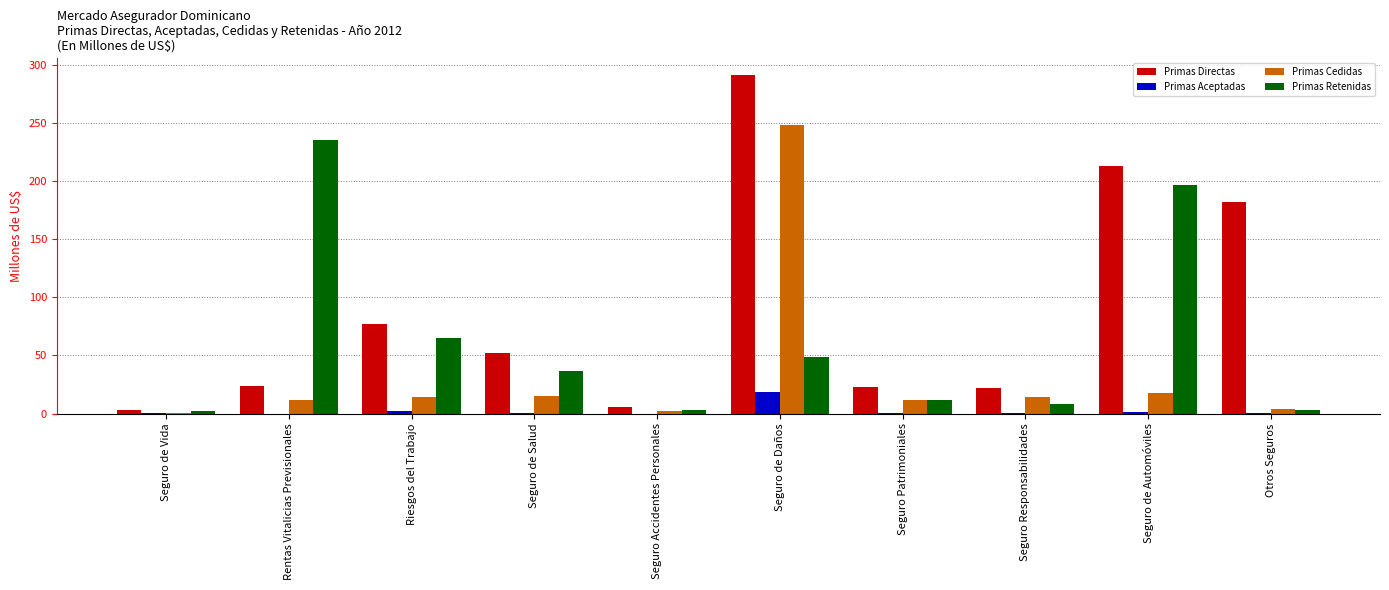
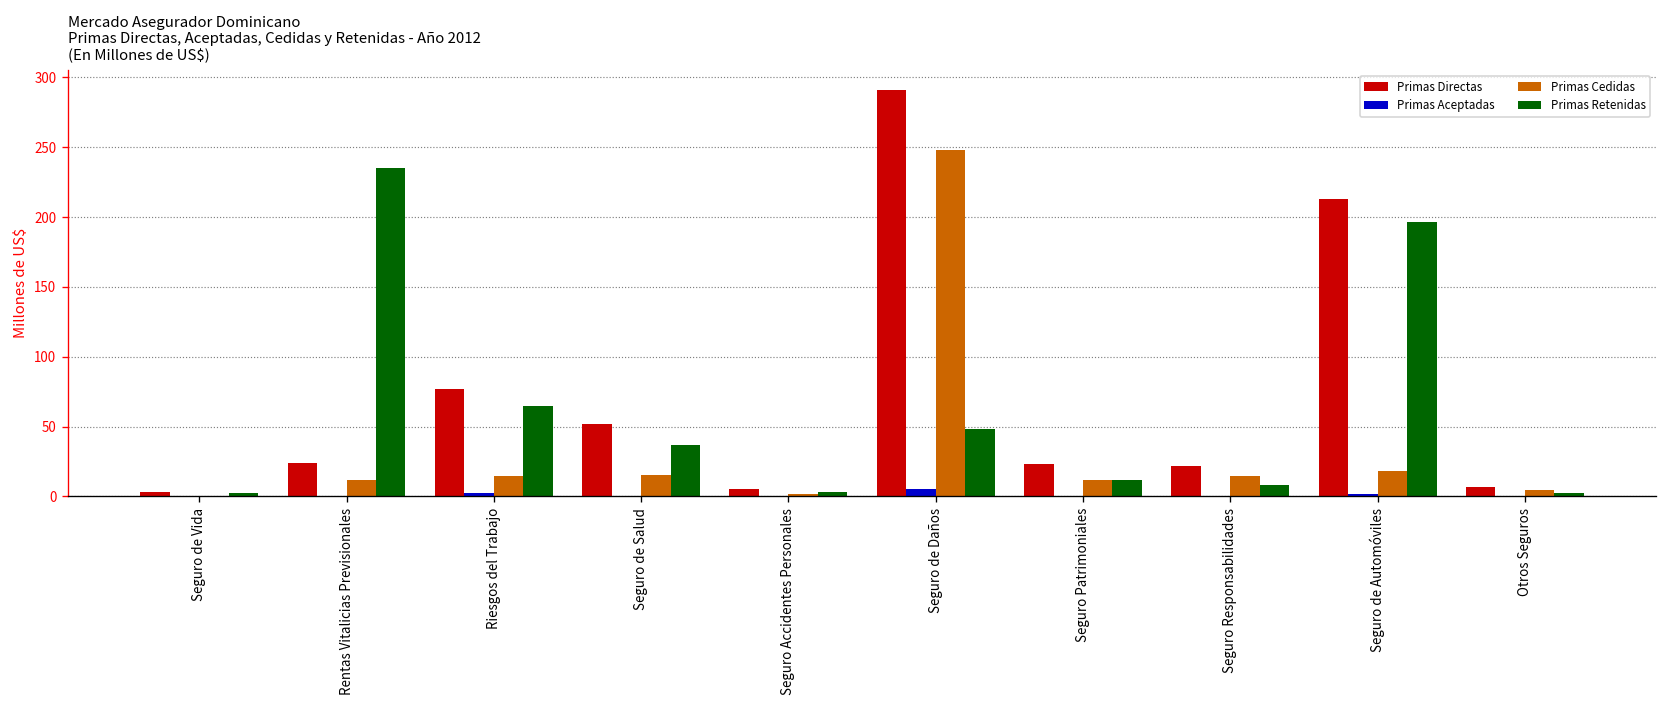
Primas Aceptadas, Seguro de Daños: 19 -> 5
Primas Directas, Otros Seguros: 182 -> 7
